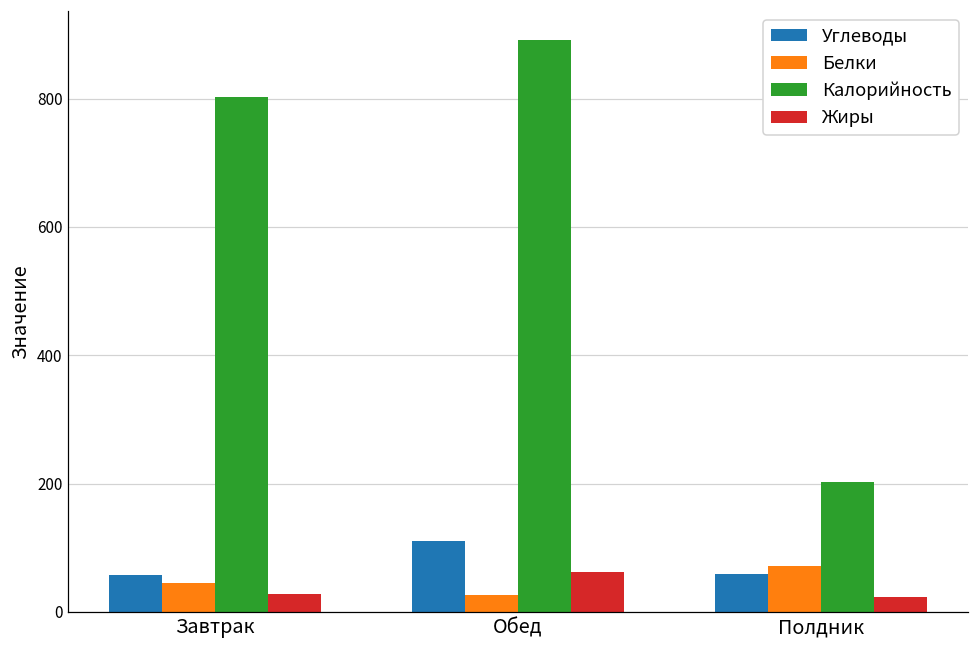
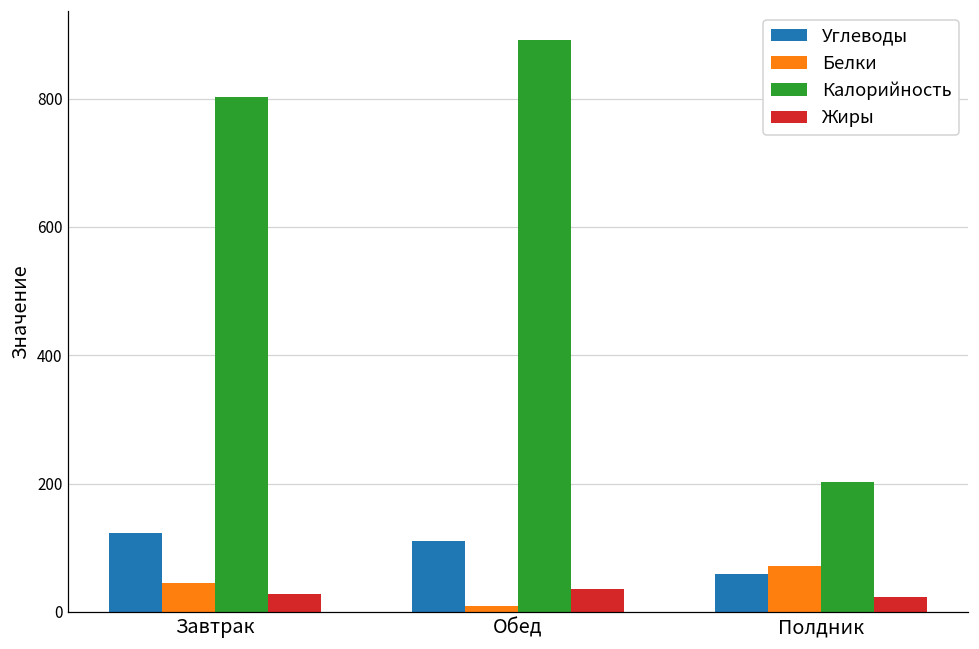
Углеводы, Завтрак: 60 -> 120
Белки, Обед: 30 -> 10
Жиры, Обед: 60 -> 40
